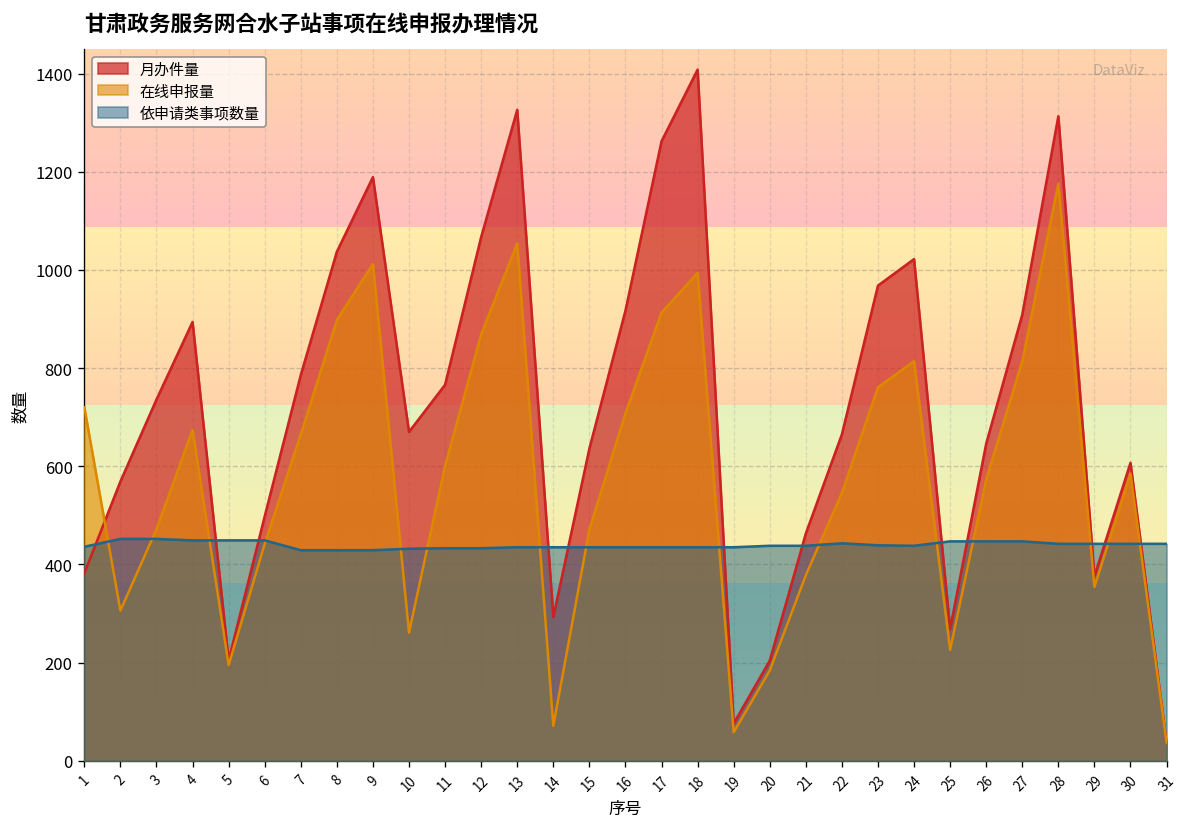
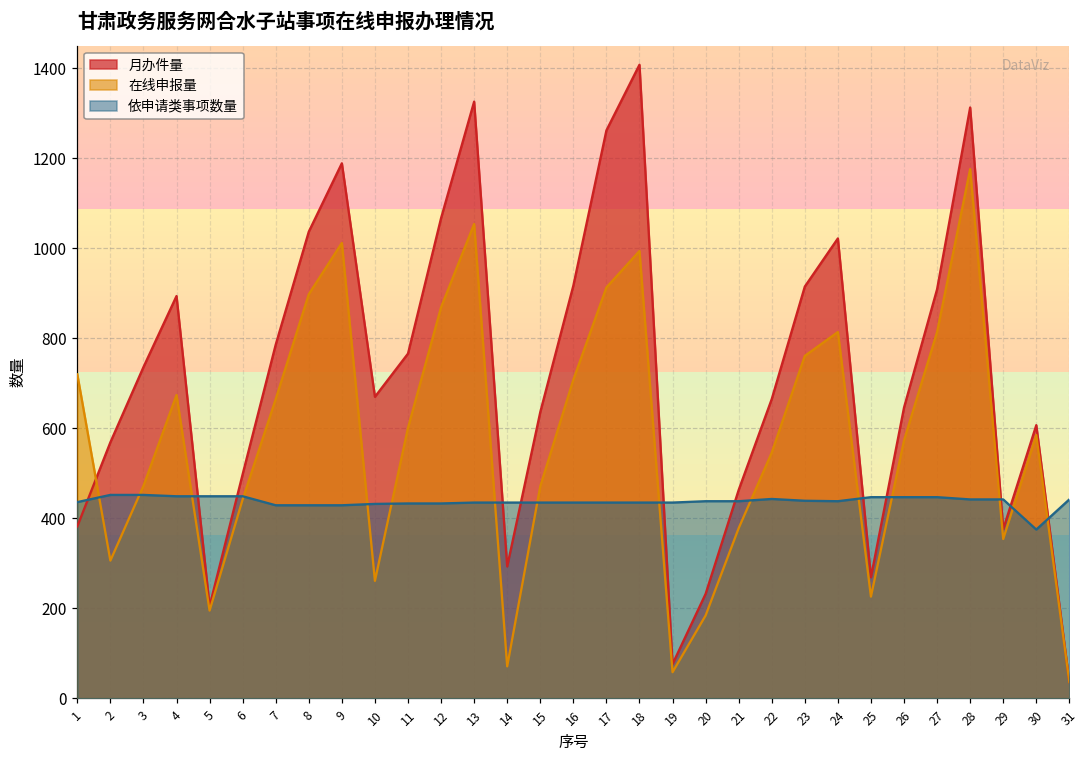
月办件量, 20: 200 -> 230
月办件量, 23: 970 -> 920
依申请类事项数量, 30: 440 -> 380
